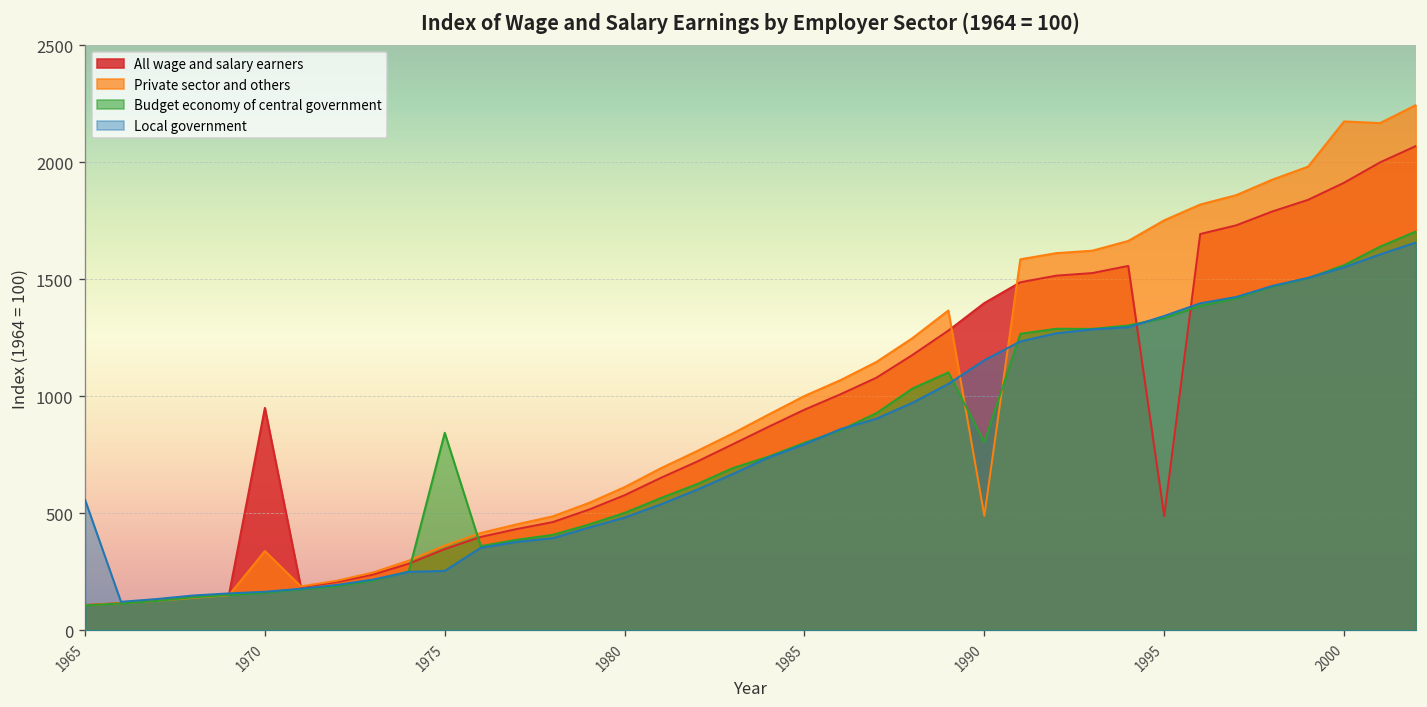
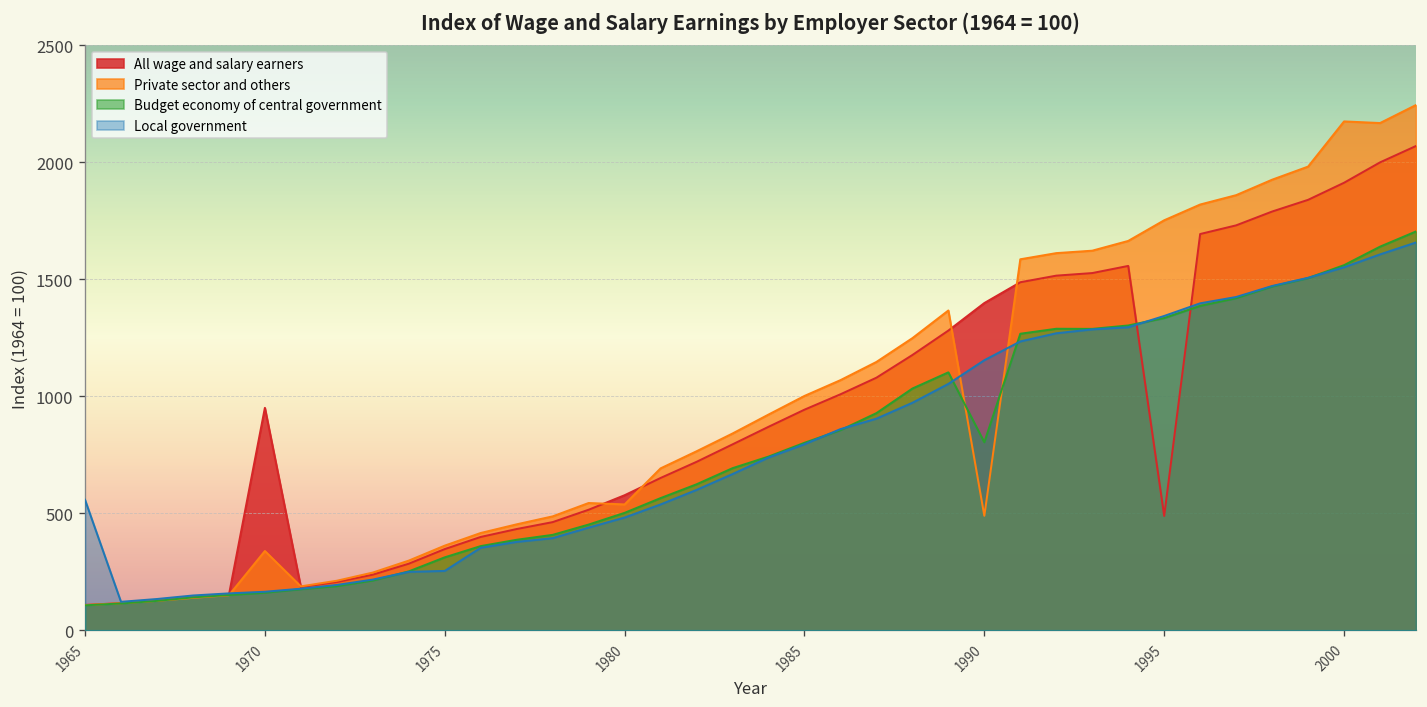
Budget economy of central government, 1975: 840 -> 310
Private sector and others, 1980: 610 -> 540
